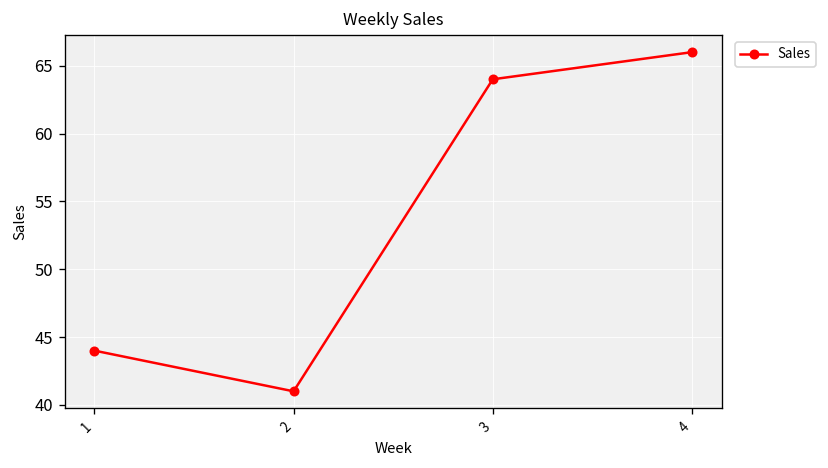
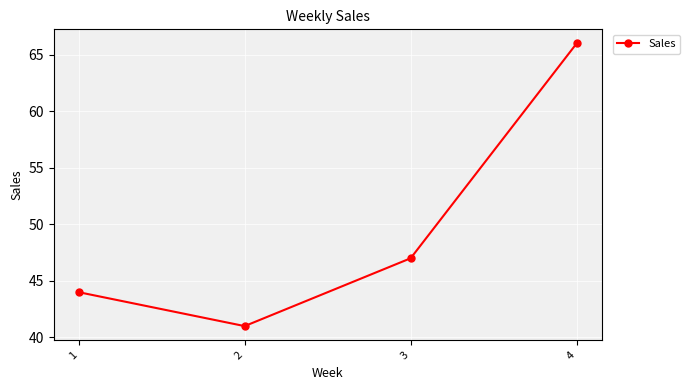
3: 64 -> 47
